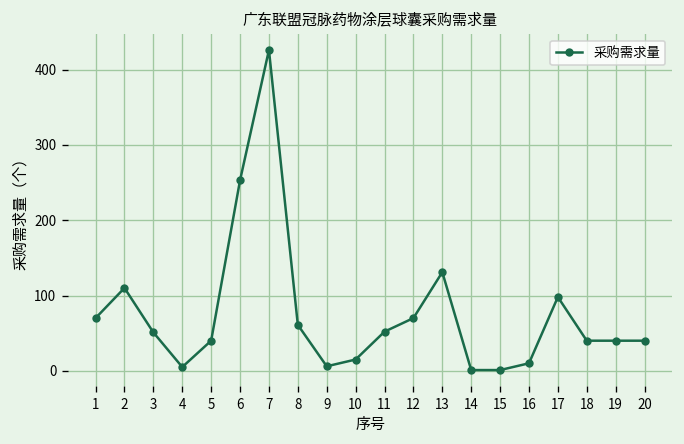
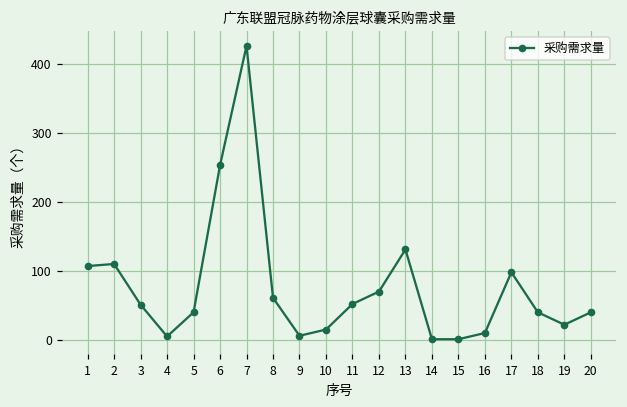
1: 70 -> 110
19: 40 -> 20
